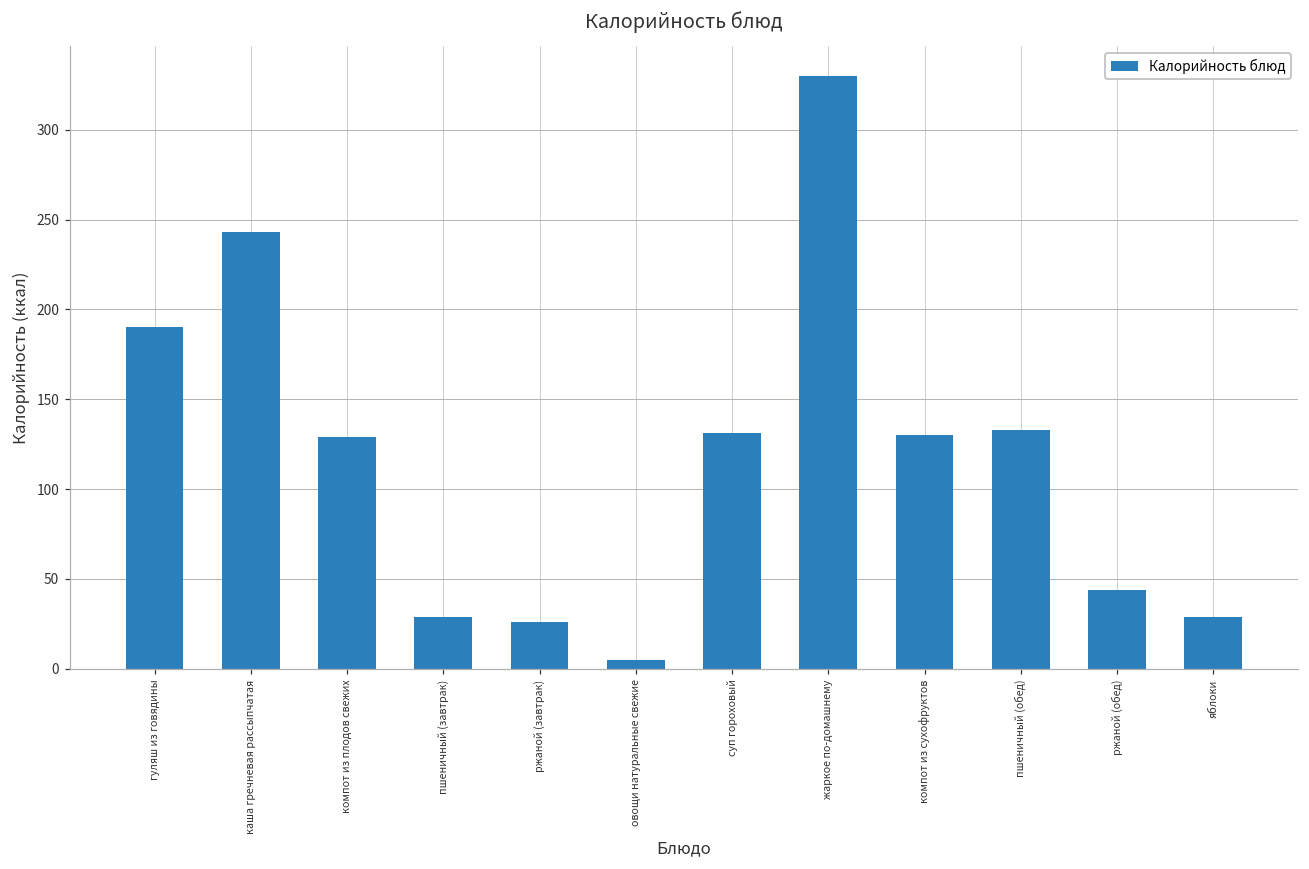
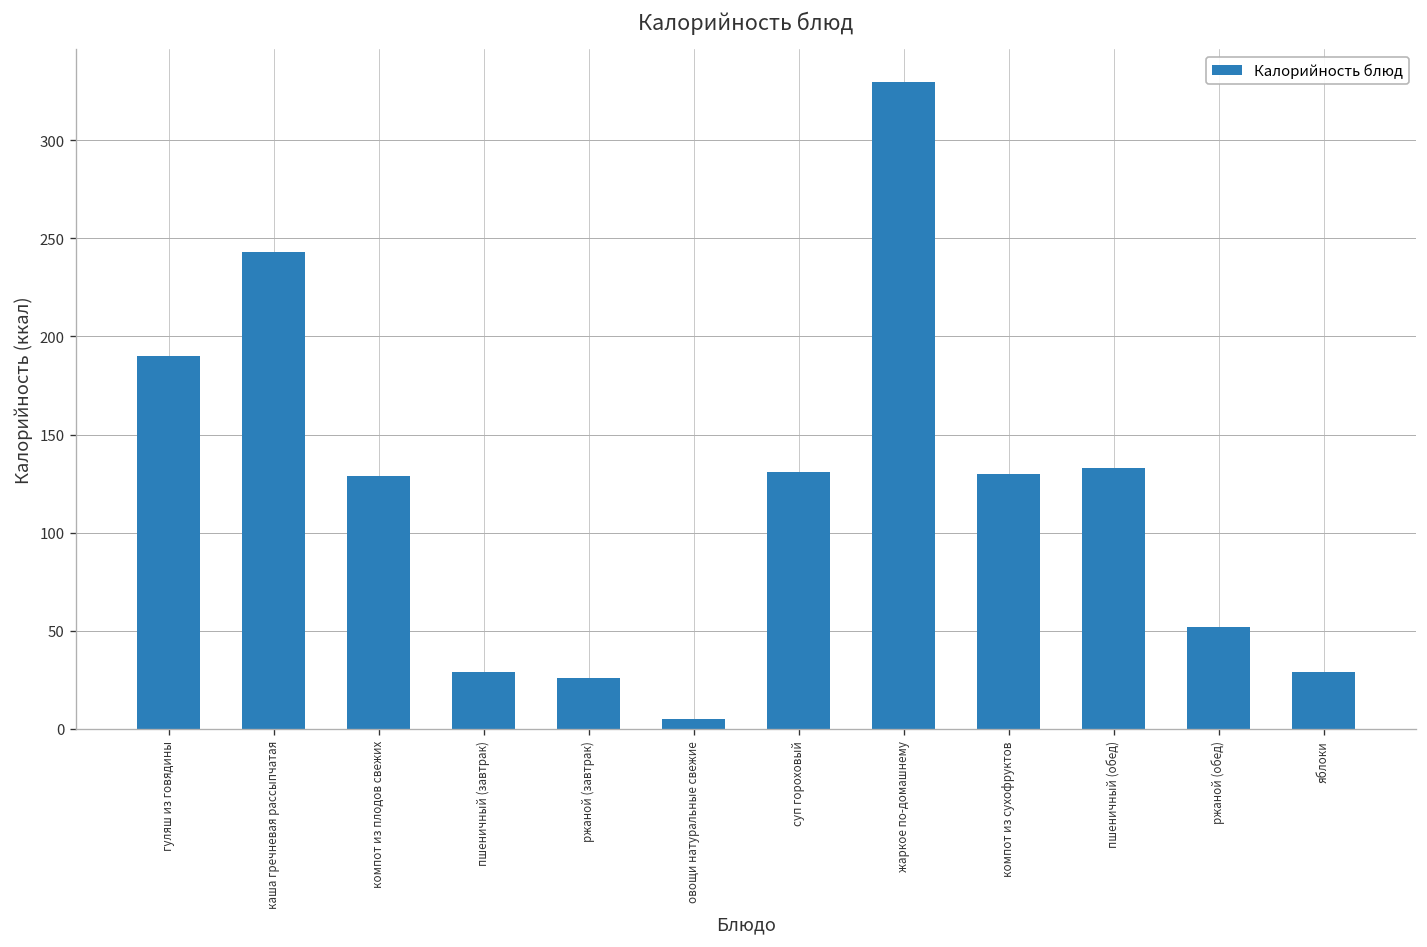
ржаной (обед): 44 -> 52
